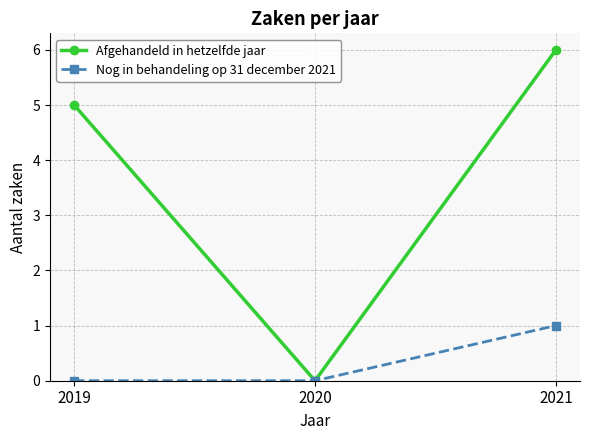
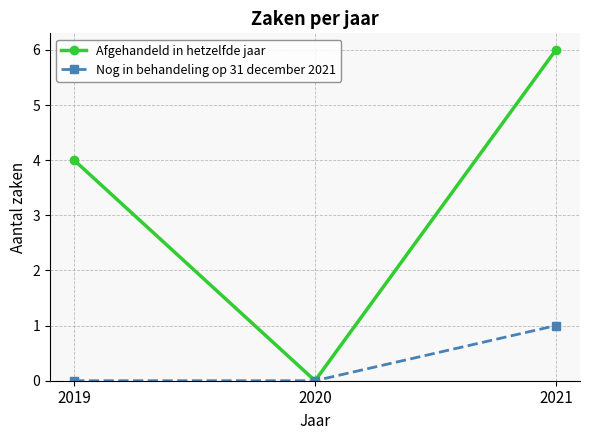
Afgehandeld in hetzelfde jaar, 2019: 5 -> 4
